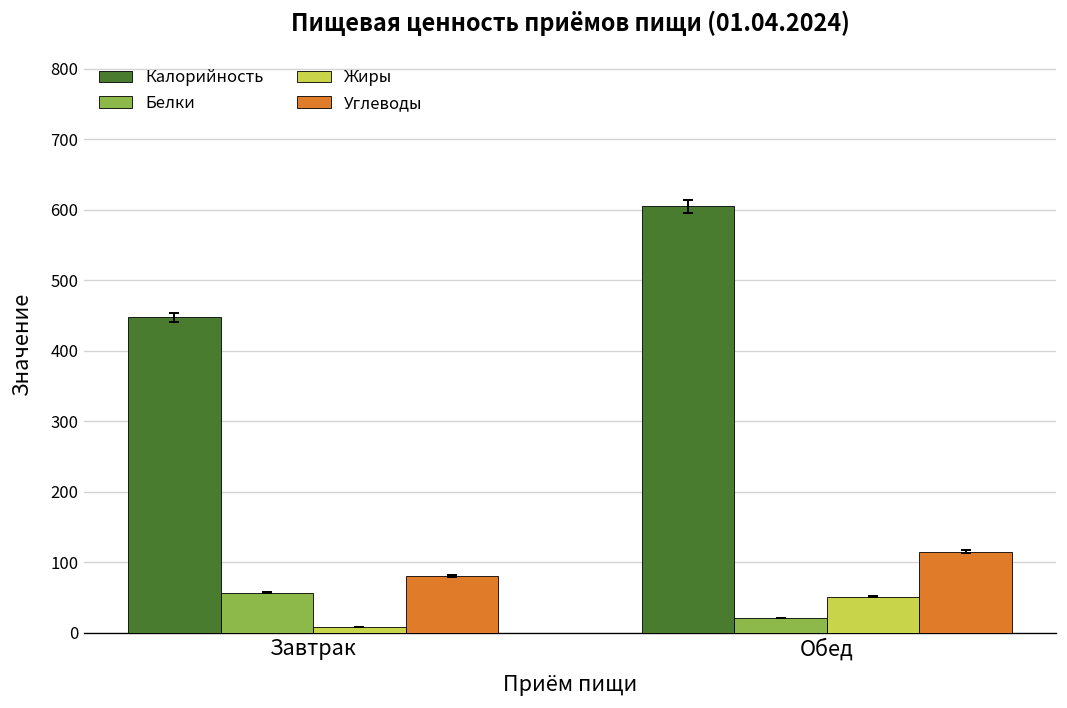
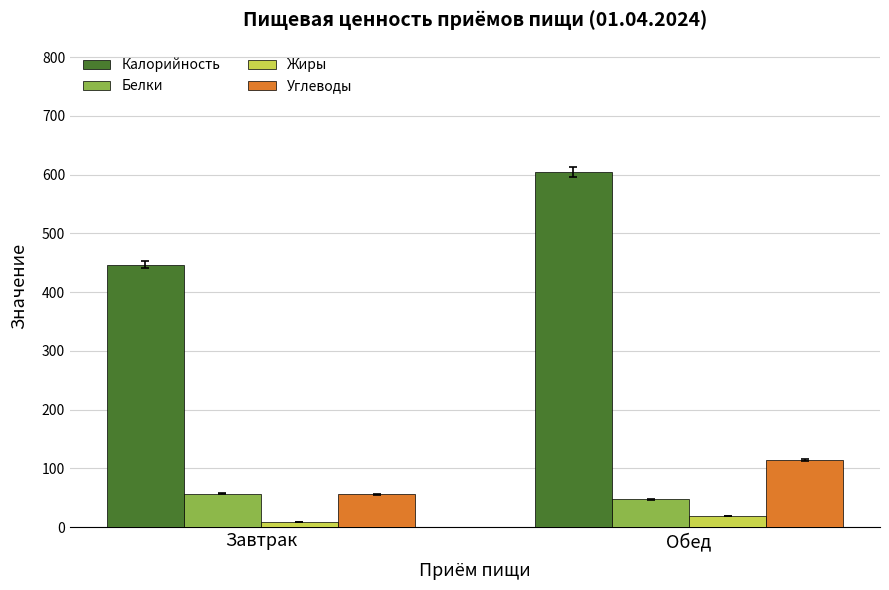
Углеводы, Завтрак: 80 -> 60
Белки, Обед: 20 -> 50
Жиры, Обед: 50 -> 20
